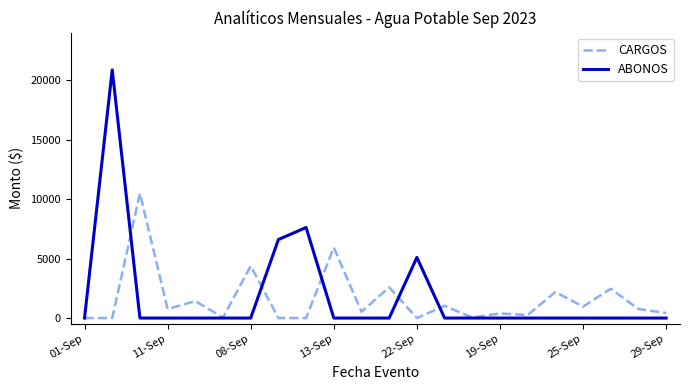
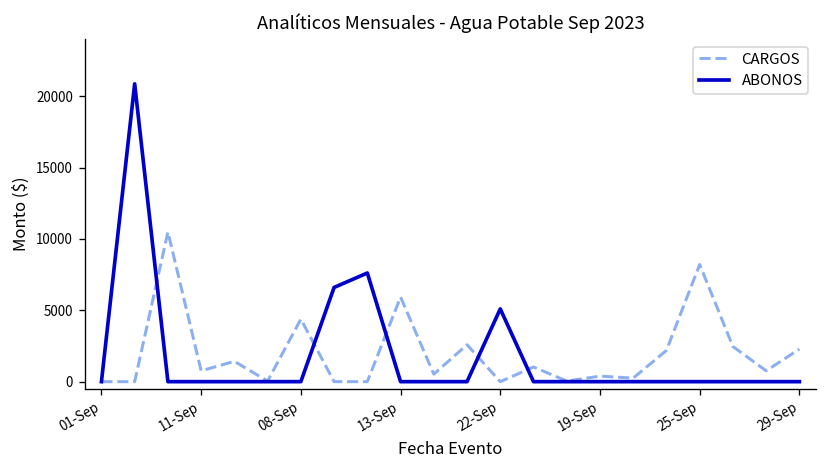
CARGOS, 25-Sep: 1000 -> 8200
CARGOS, 29-Sep: 400 -> 2300
